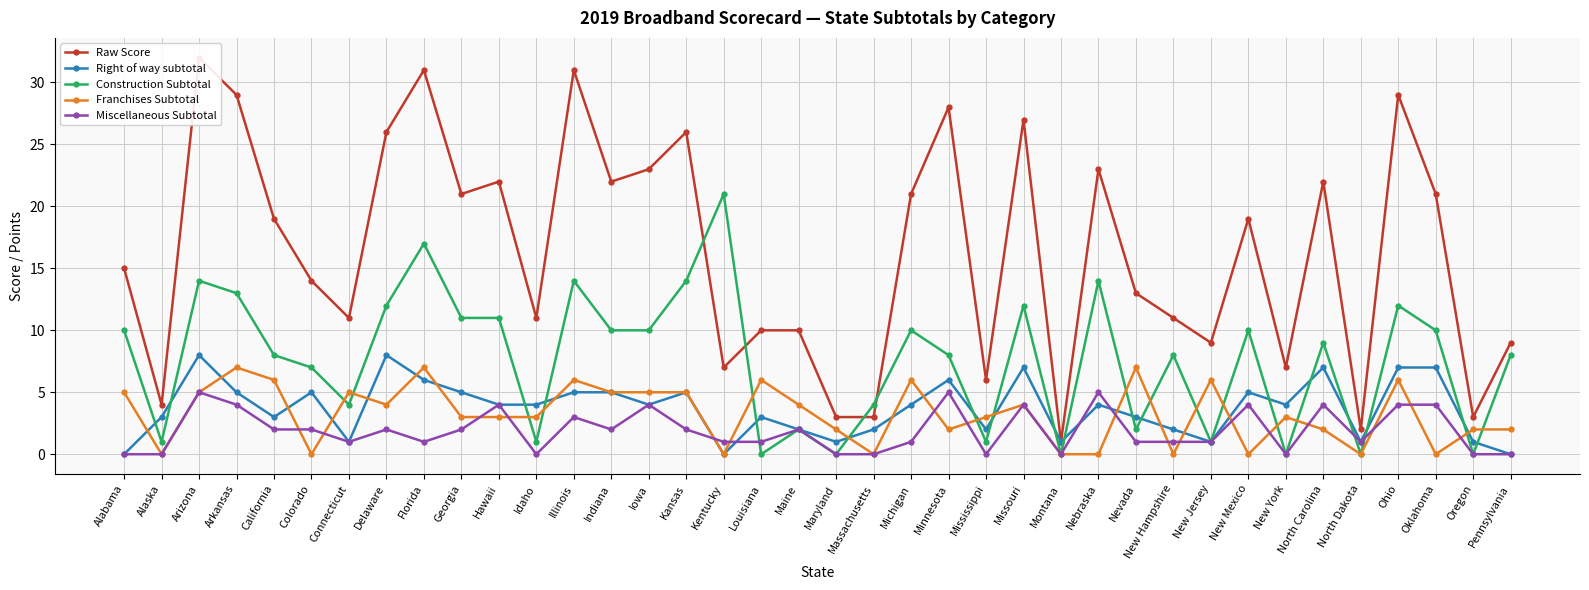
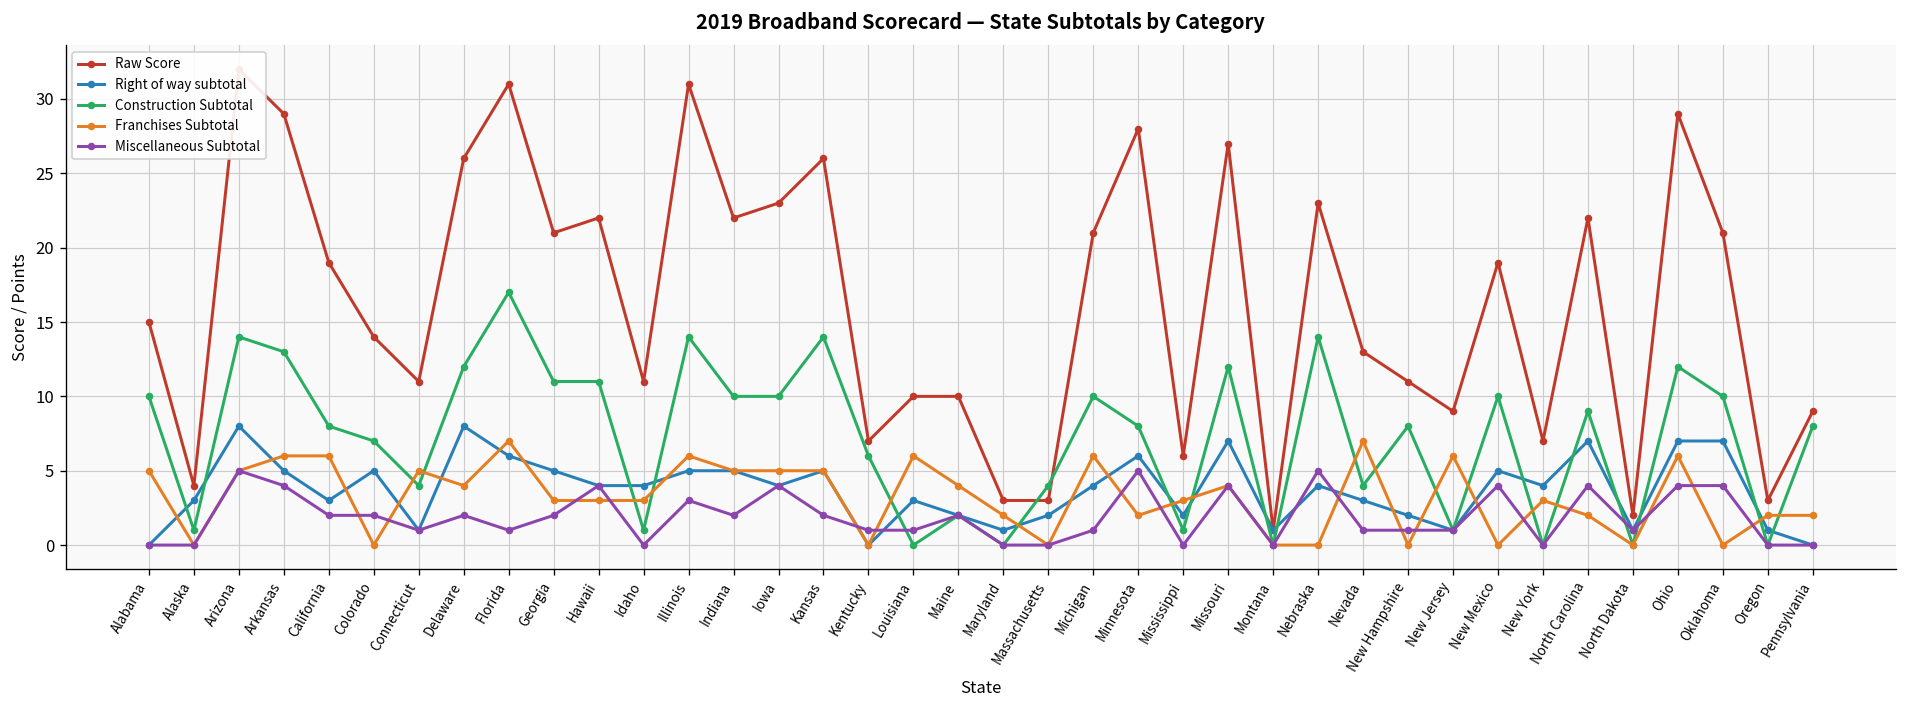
Franchises Subtotal, Arkansas: 7 -> 6
Construction Subtotal, Kentucky: 21 -> 6
Construction Subtotal, Nevada: 2 -> 4
